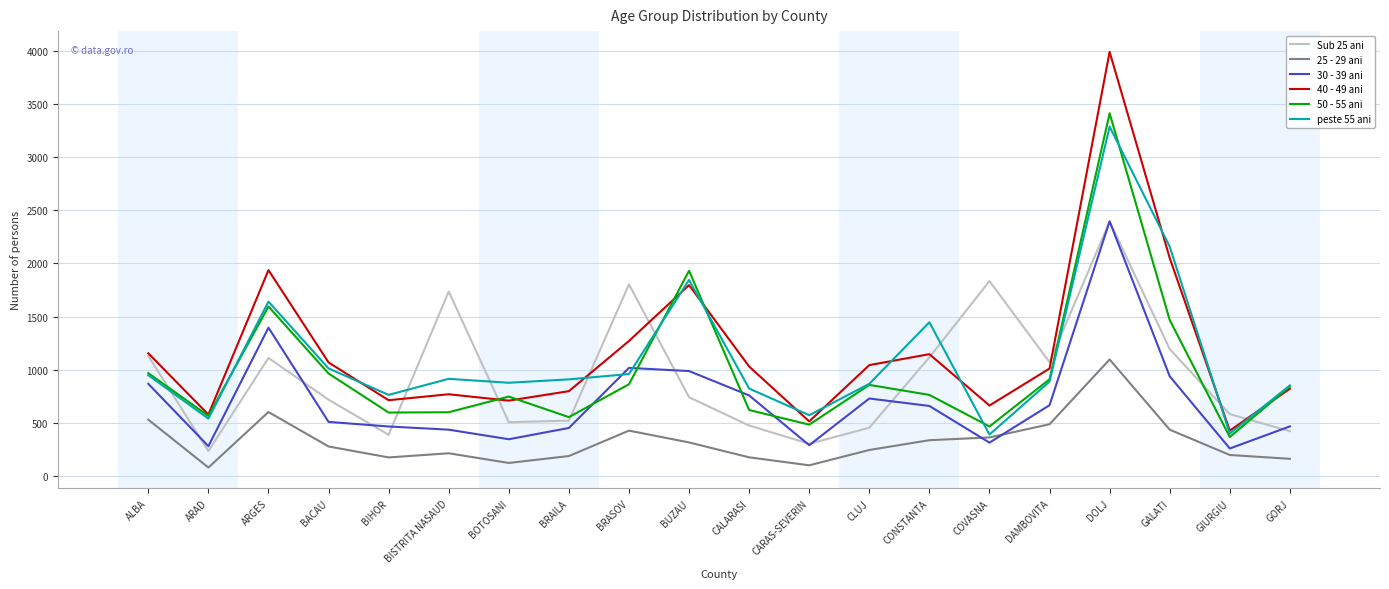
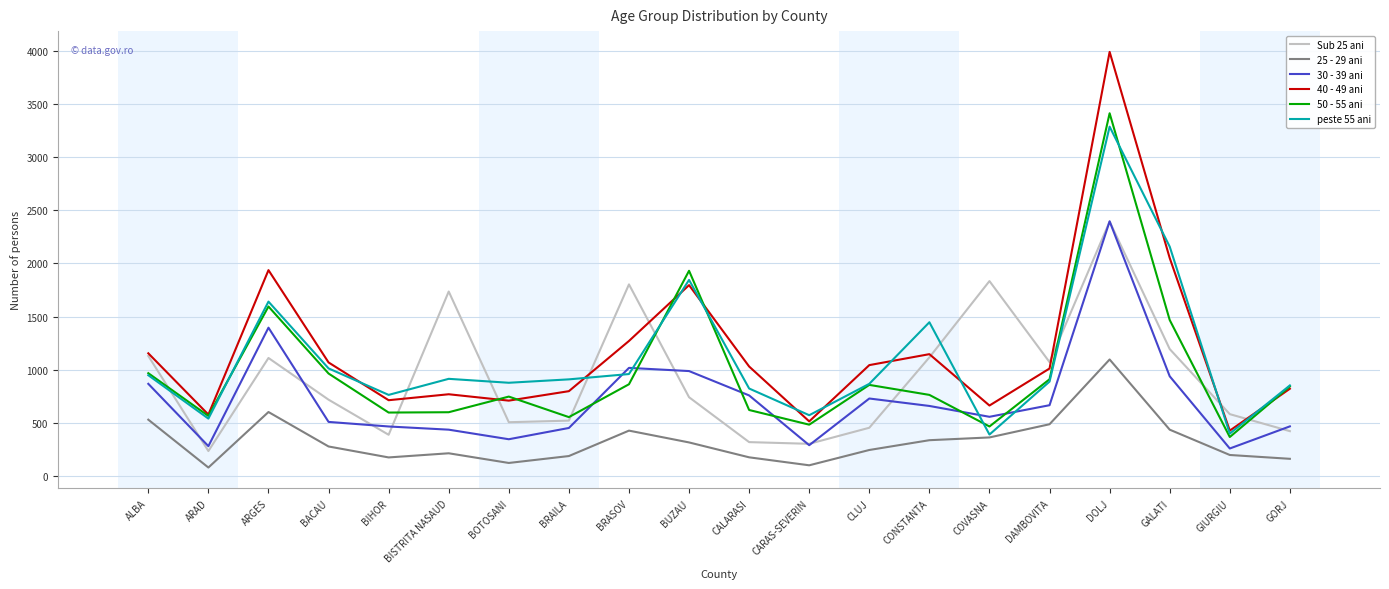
Sub 25 ani, CALARASI: 480 -> 320
30 - 39 ani, COVASNA: 320 -> 560
